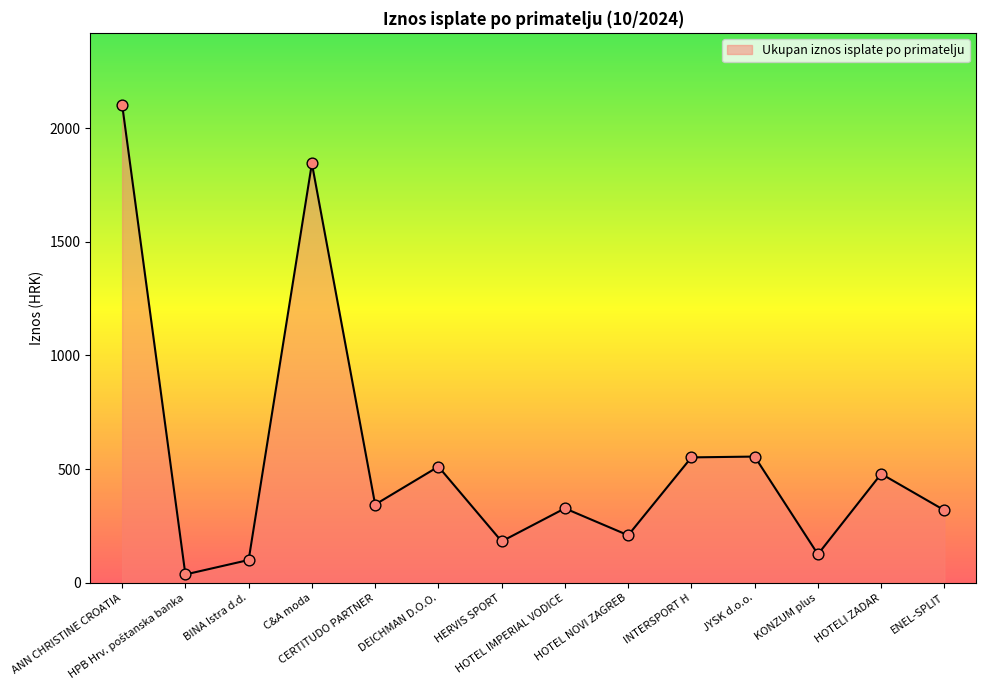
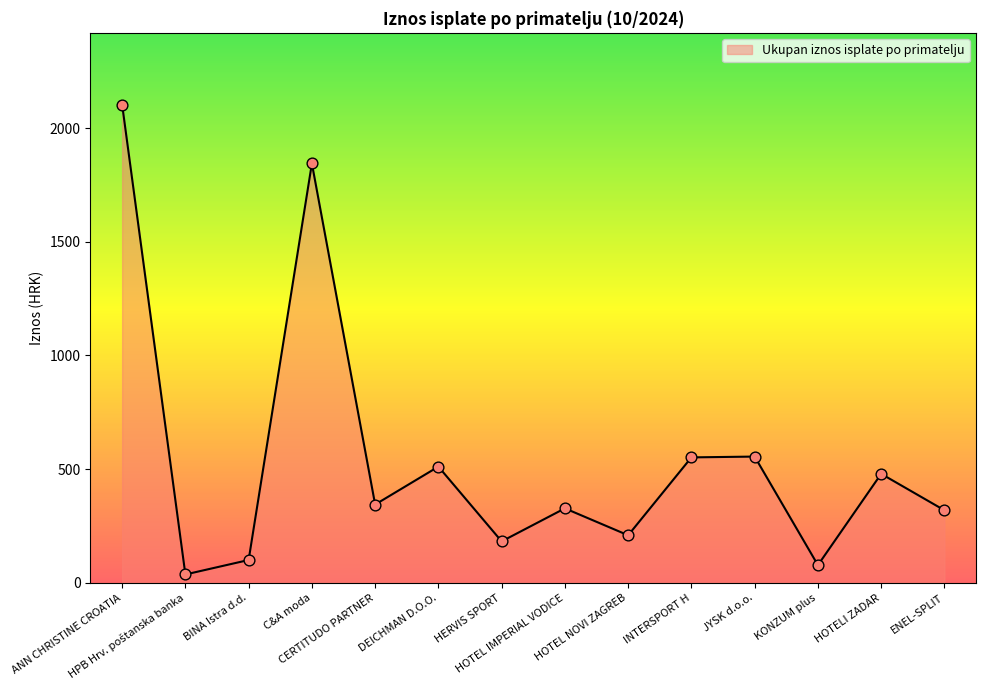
KONZUM plus: 130 -> 80
